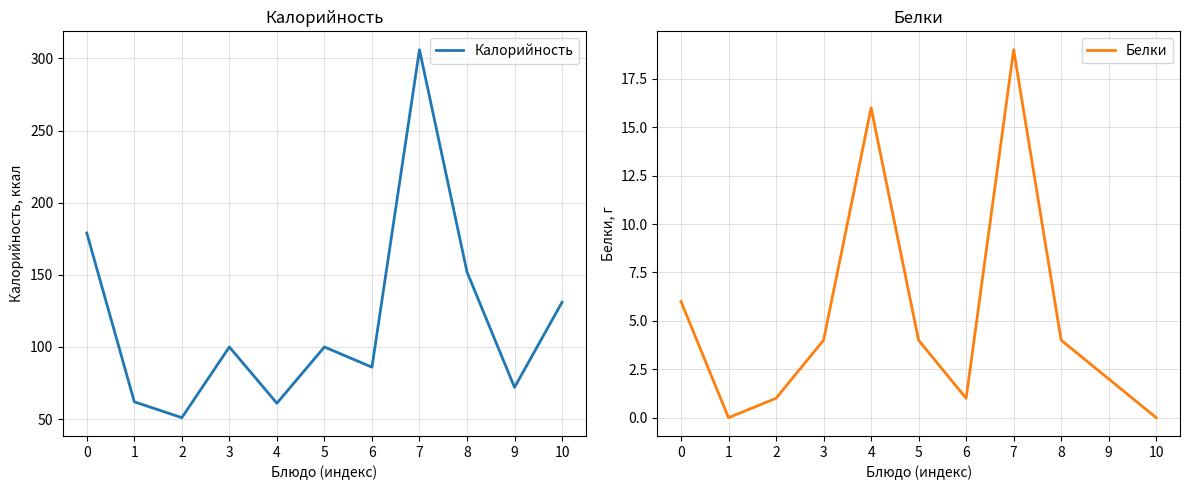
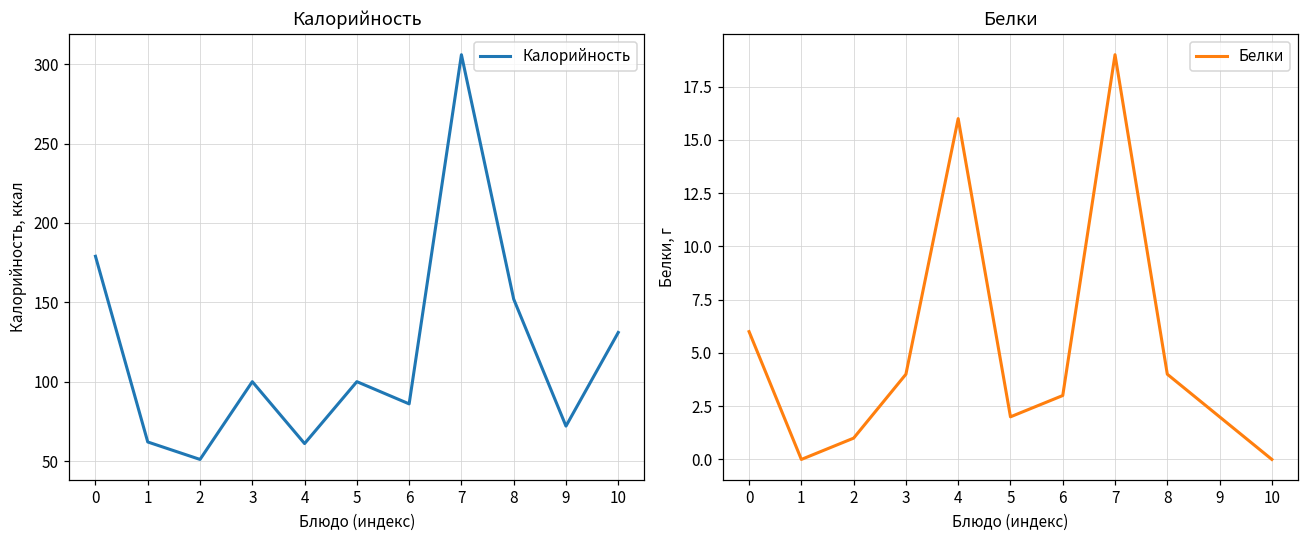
Белки, 5: 4 -> 2
Белки, 6: 1 -> 3
